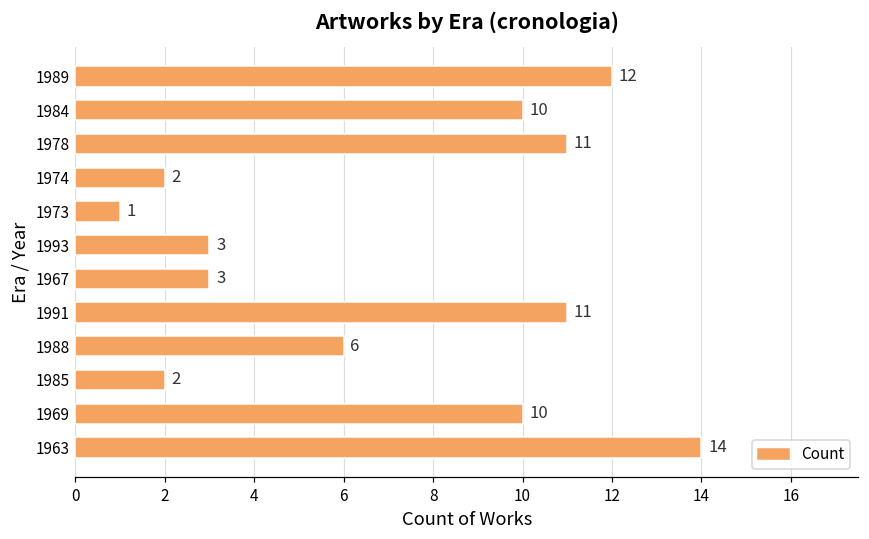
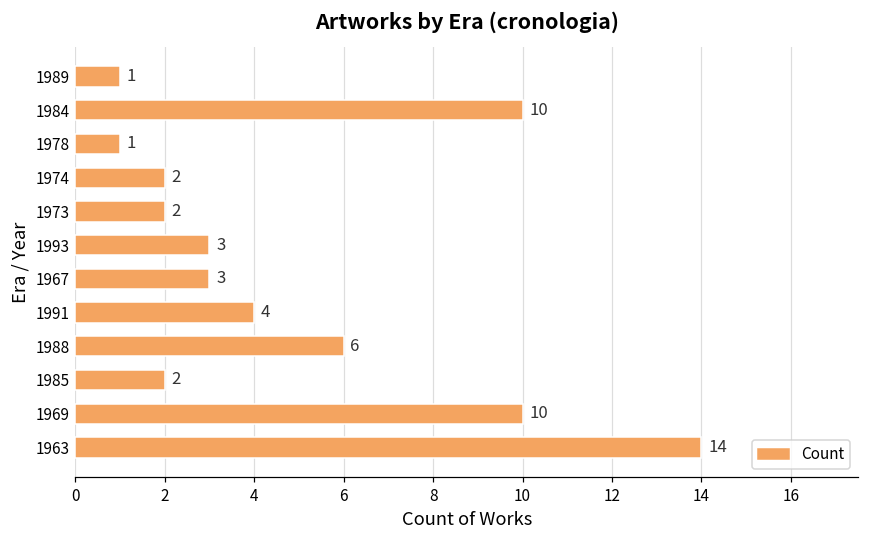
1989: 12 -> 1
1978: 11 -> 1
1973: 1 -> 2
1991: 11 -> 4
